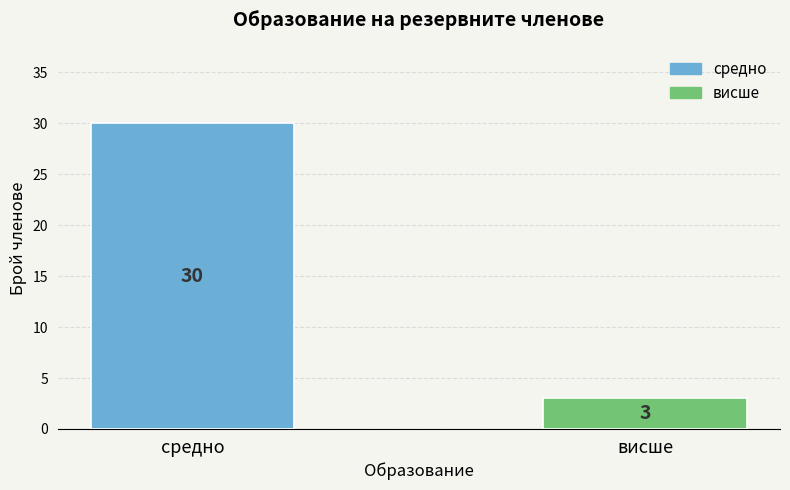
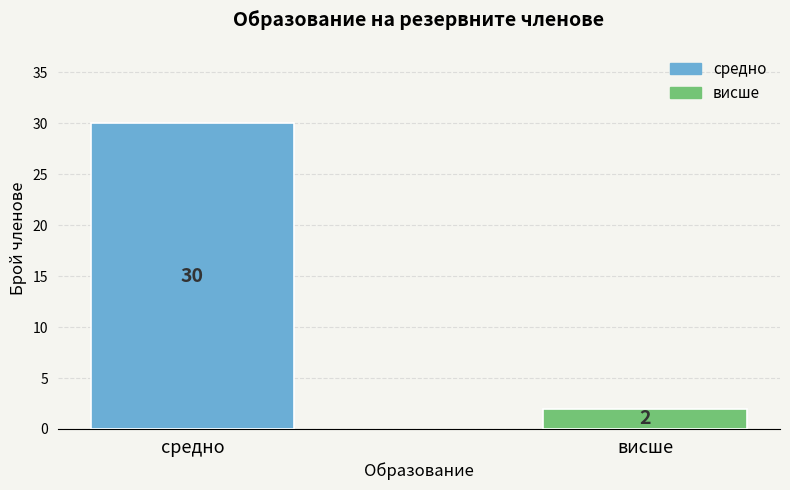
висше: 3 -> 2
